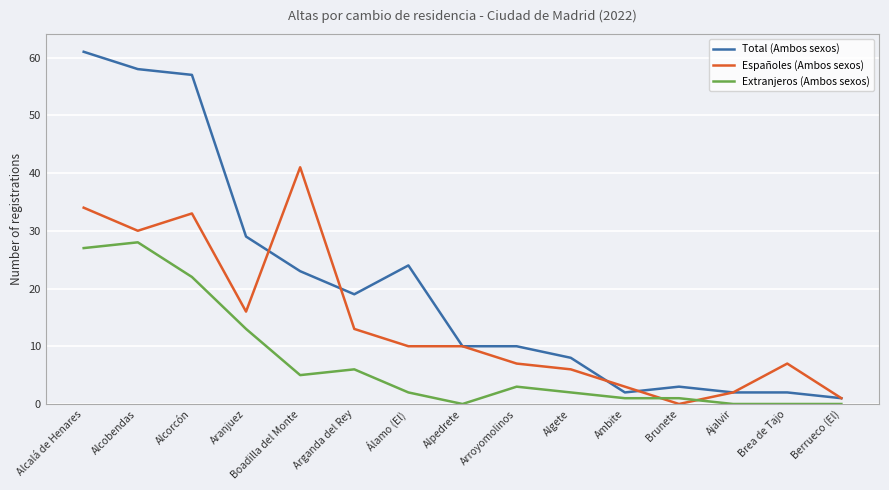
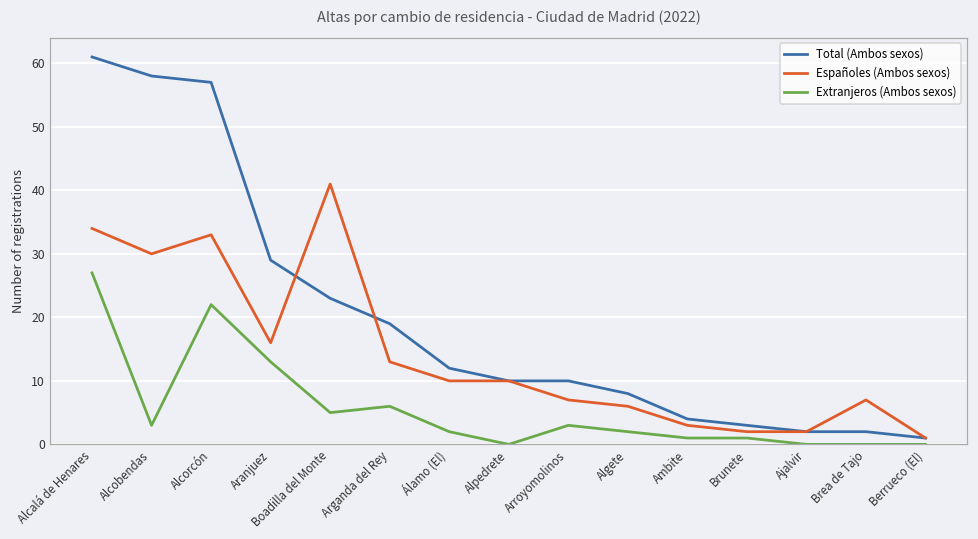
Extranjeros (Ambos sexos), Alcobendas: 28 -> 3
Total (Ambos sexos), Álamo (El): 24 -> 12
Total (Ambos sexos), Ambite: 2 -> 4
Españoles (Ambos sexos), Brunete: 0 -> 2
